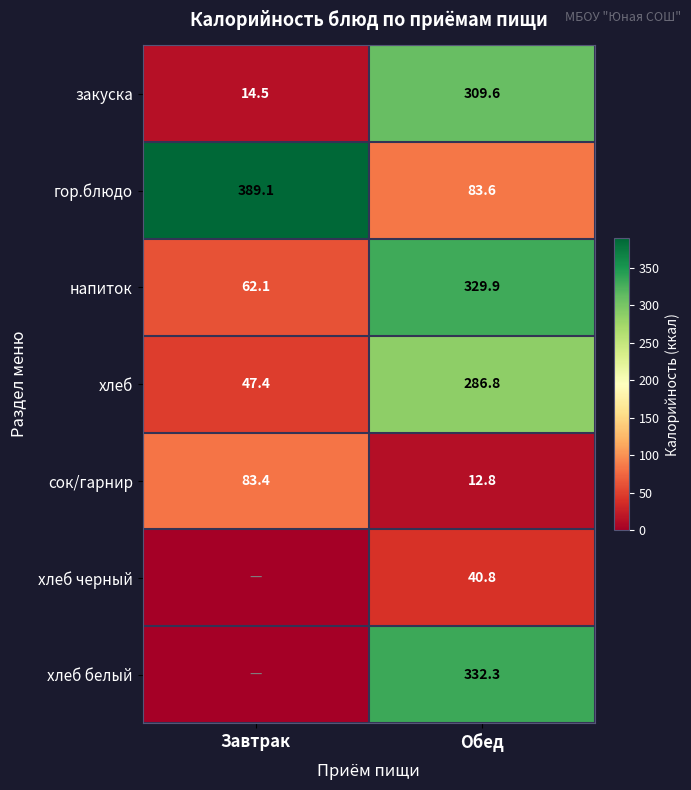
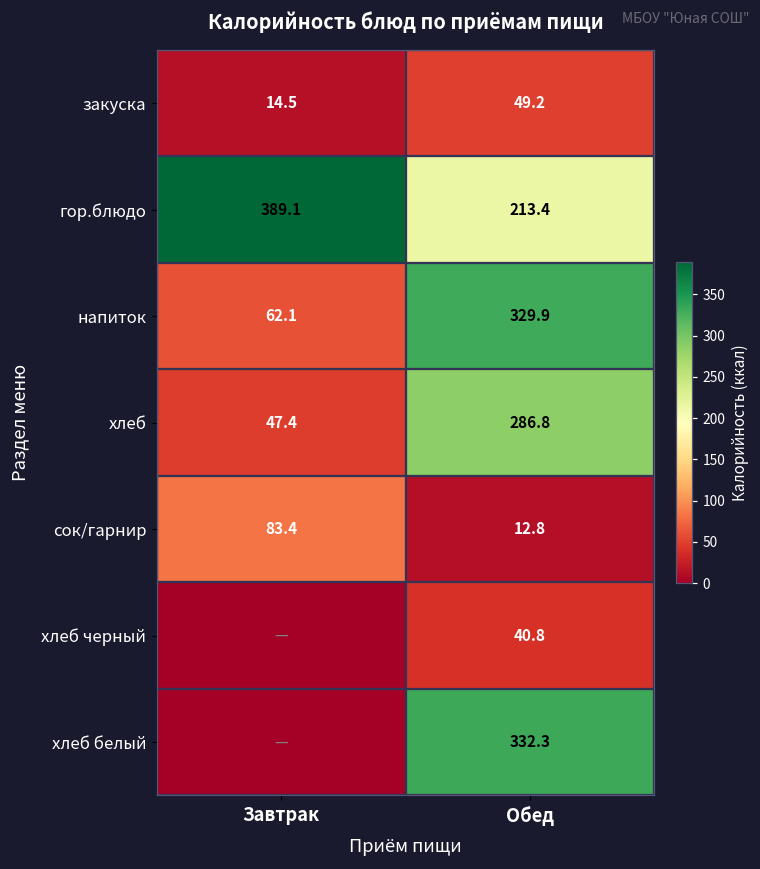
закуска, Обед: 309.6 -> 49.2
гор.блюдо, Обед: 83.6 -> 213.4
